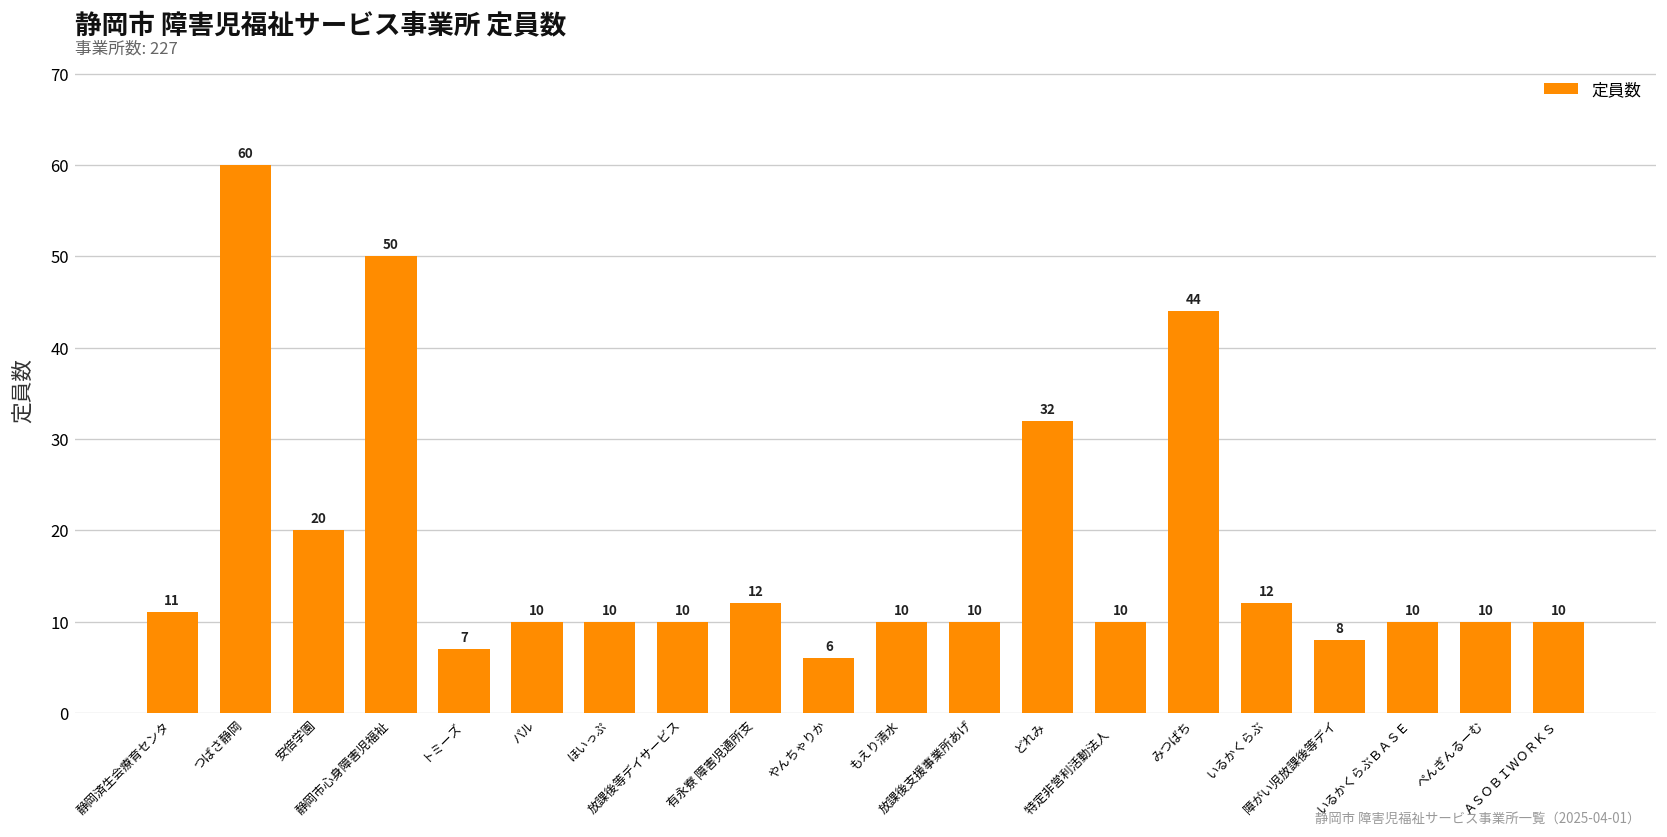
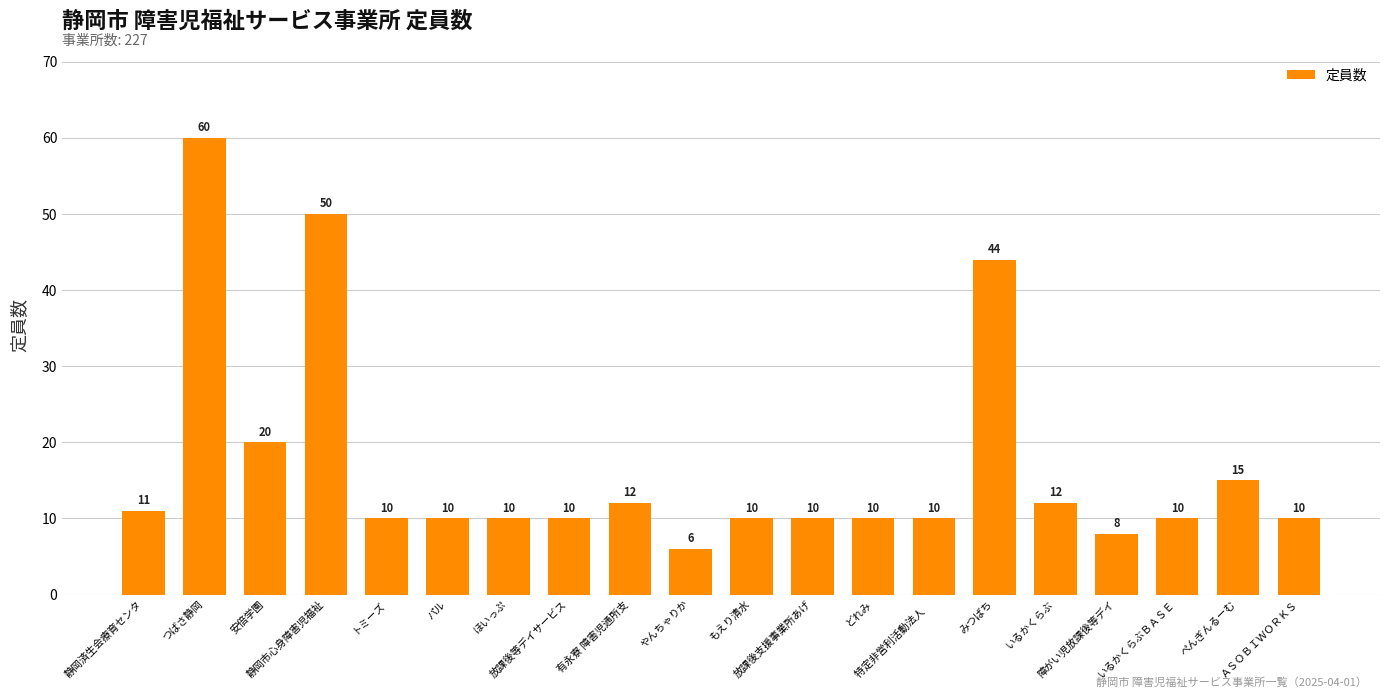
トミーズ: 7 -> 10
どれみ: 32 -> 10
ぺんぎんるーむ: 10 -> 15
